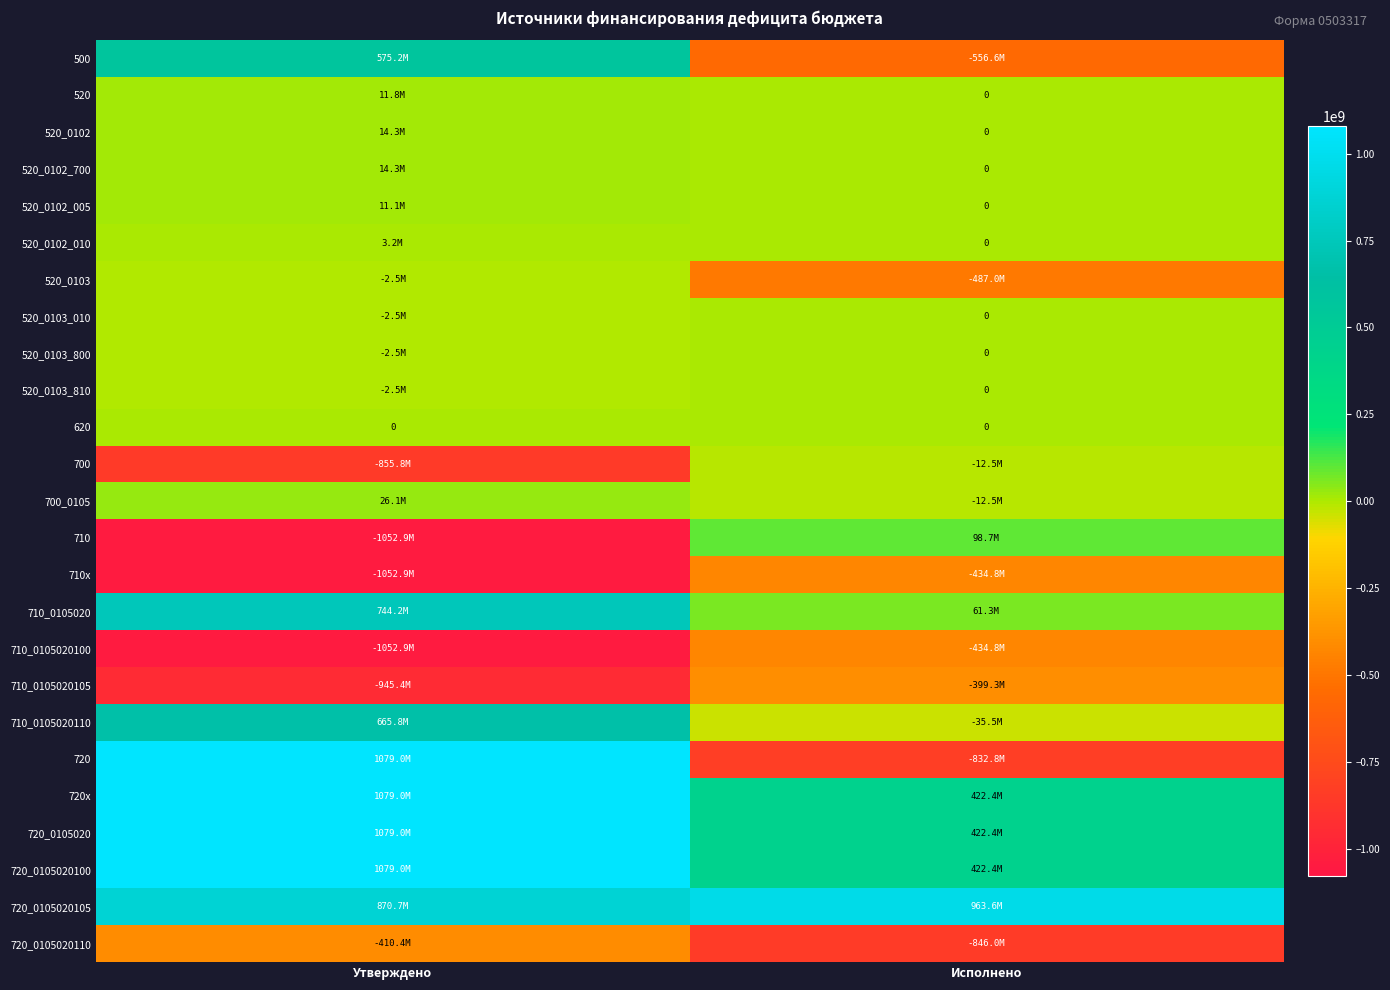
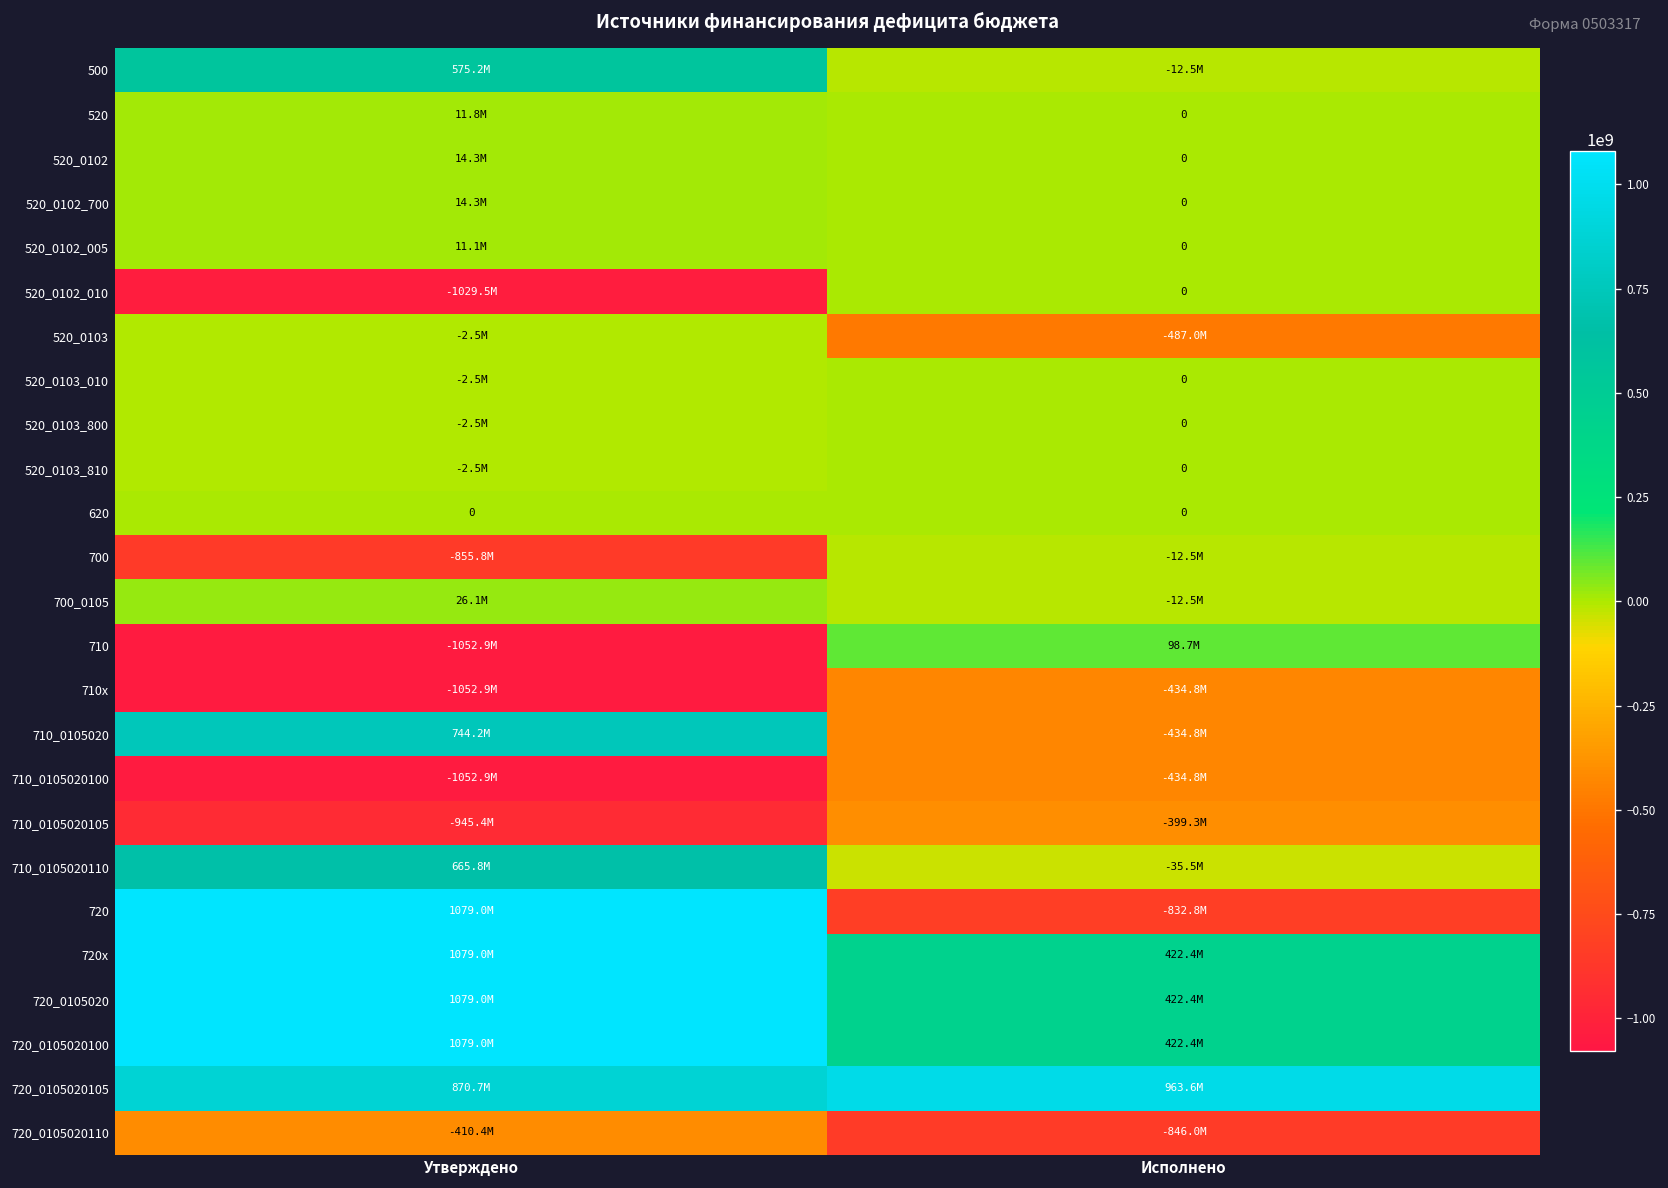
500, Исполнено: -556.6M -> -12.5M
520_0102_010, Утверждено: 3.2M -> -1029.5M
710_0105020, Исполнено: 61.3M -> -434.8M
